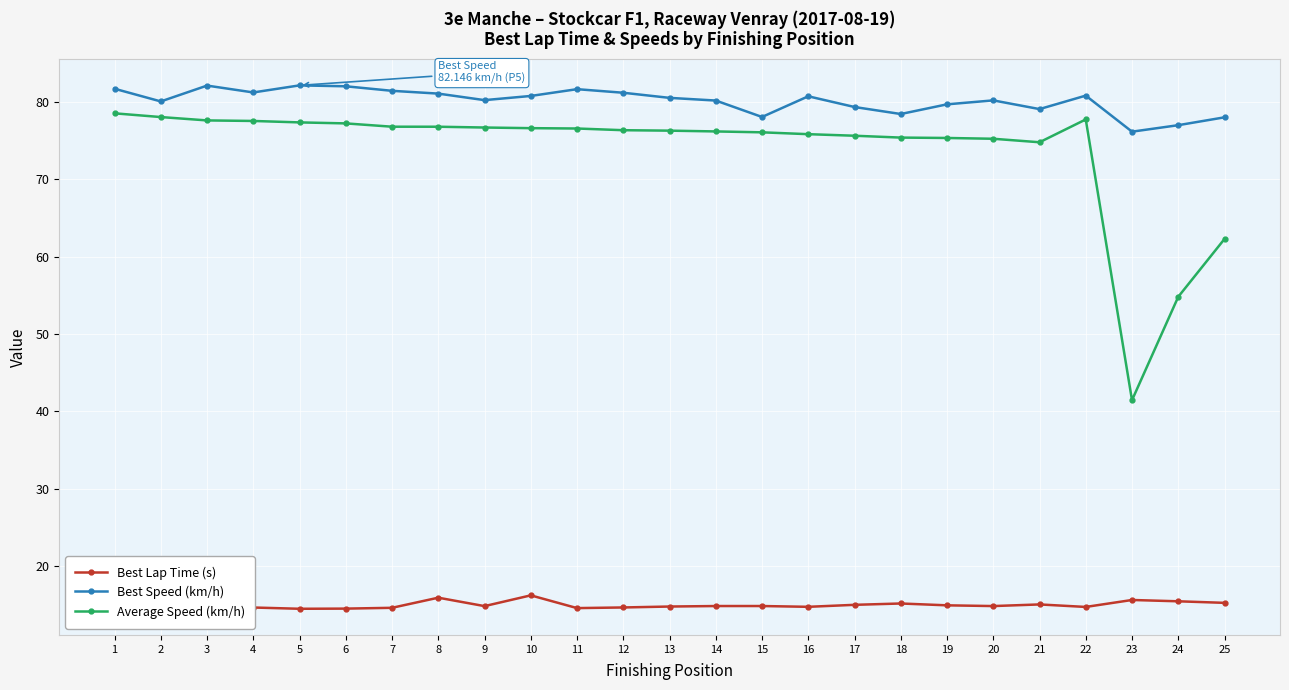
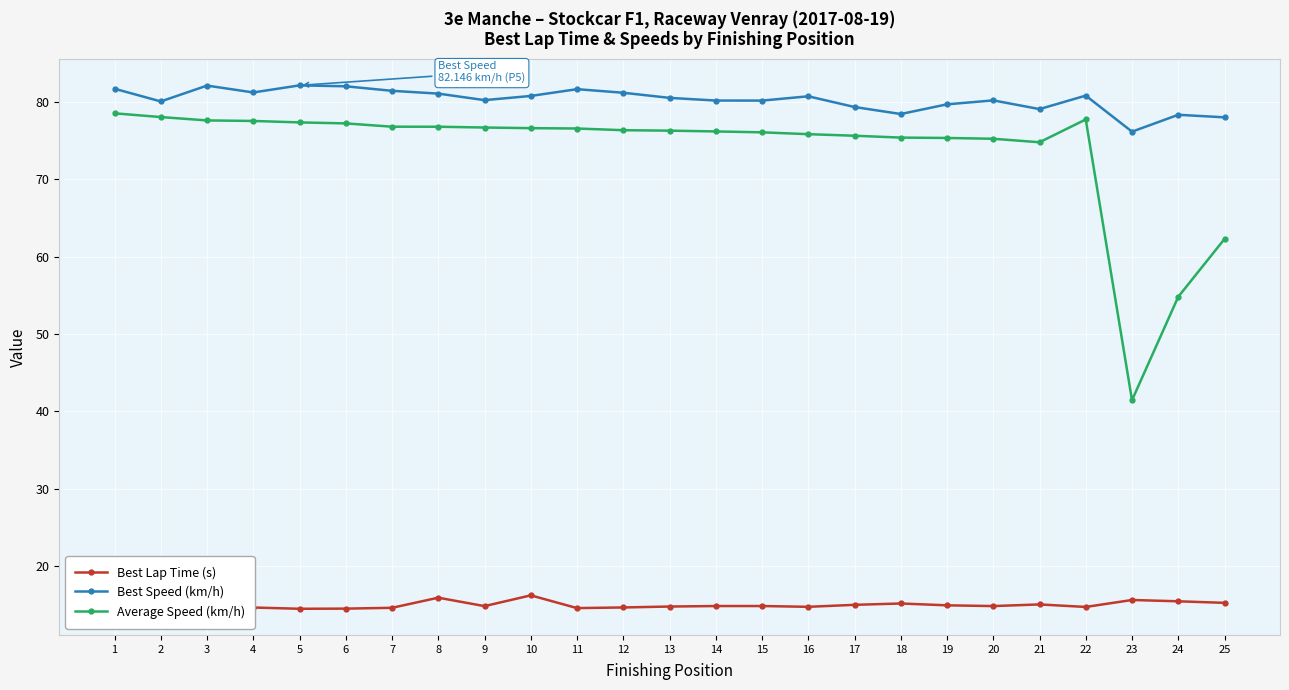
Best Speed (km/h), 15: 78 -> 80
Best Speed (km/h), 24: 77 -> 78
